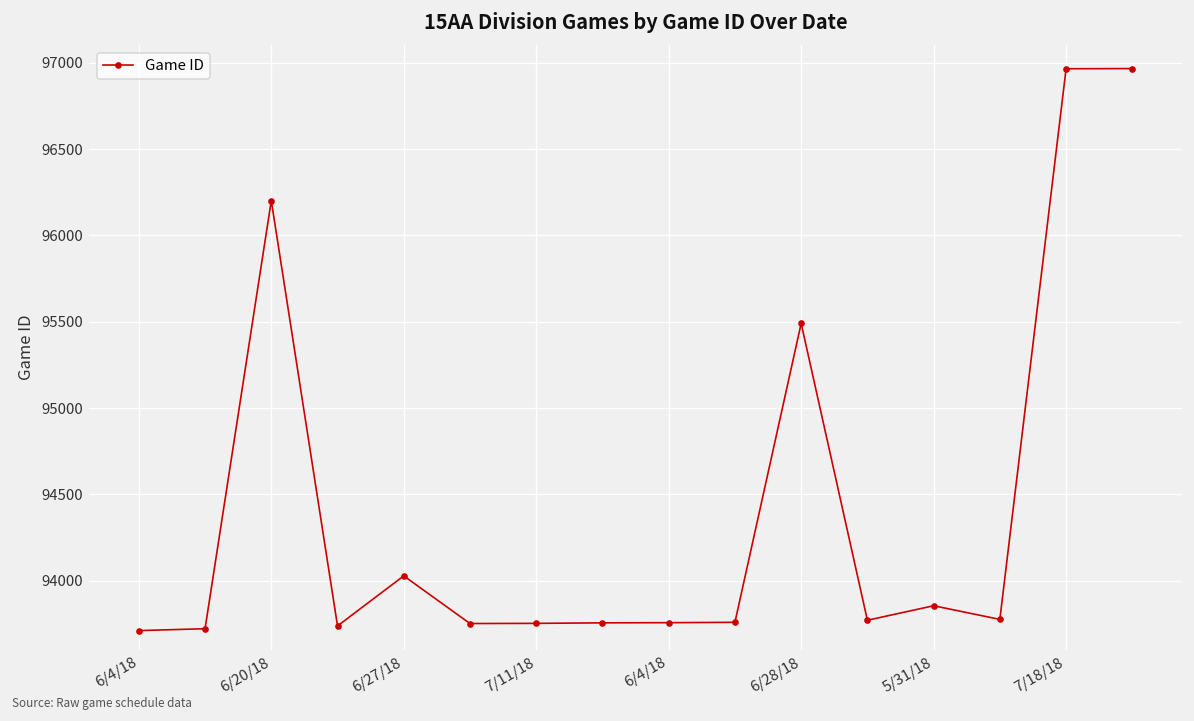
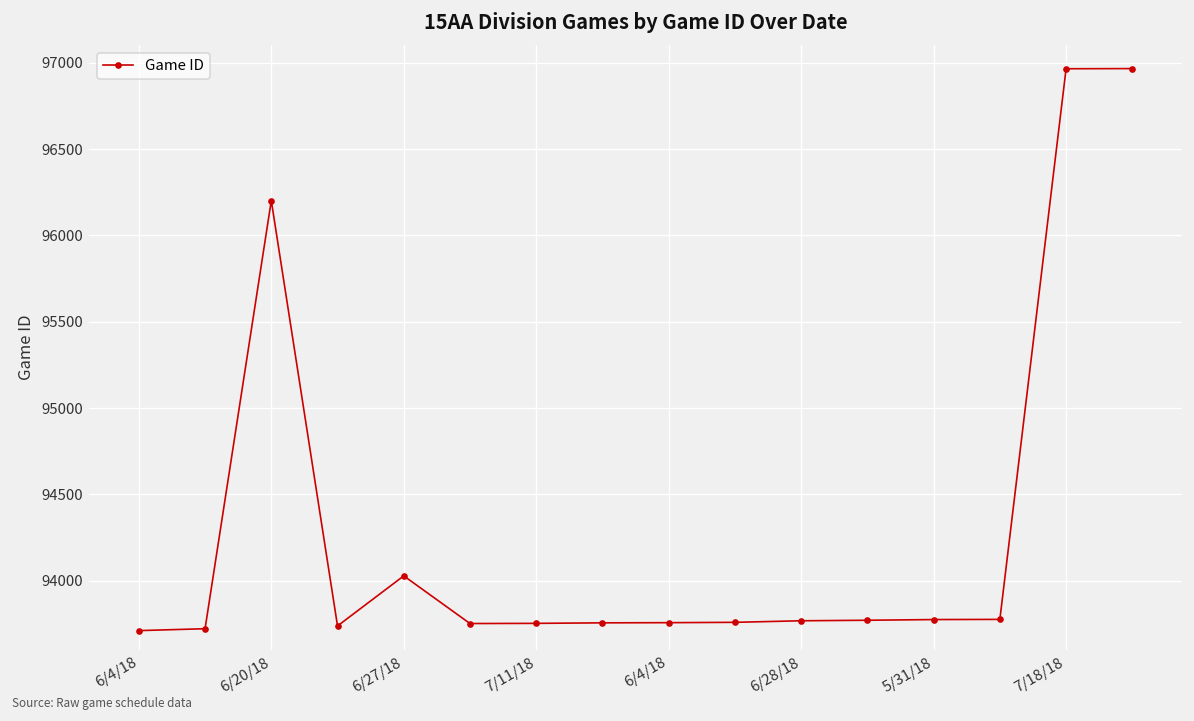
6/28/18: 95490 -> 93770
5/31/18: 93850 -> 93770
